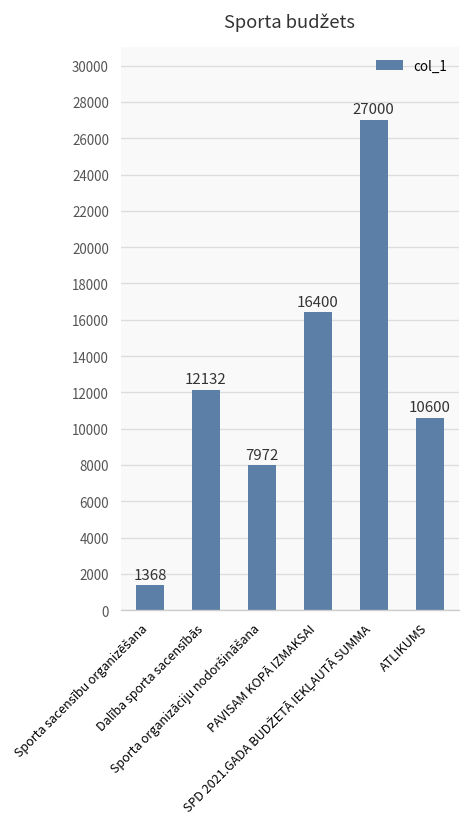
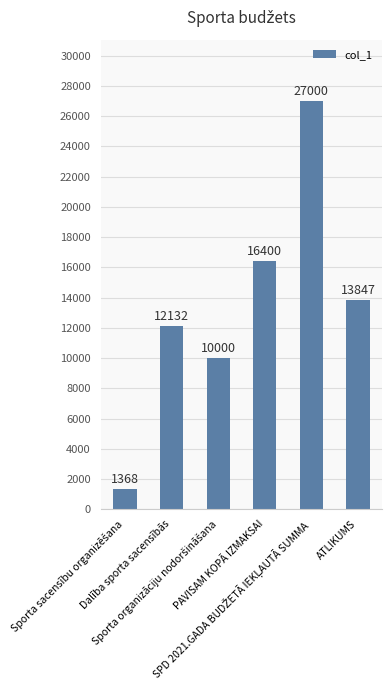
Sporta organizāciju nodoršināšana: 7972 -> 10000
ATLIKUMS: 10600 -> 13847
